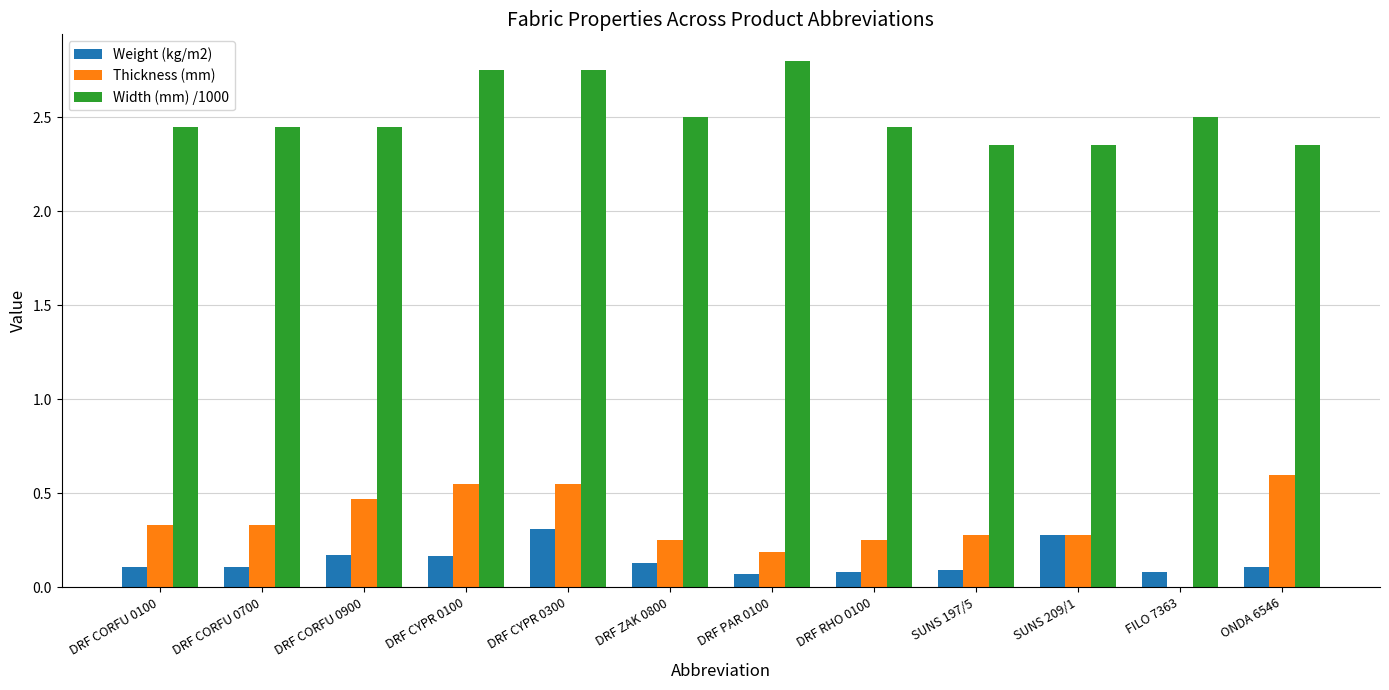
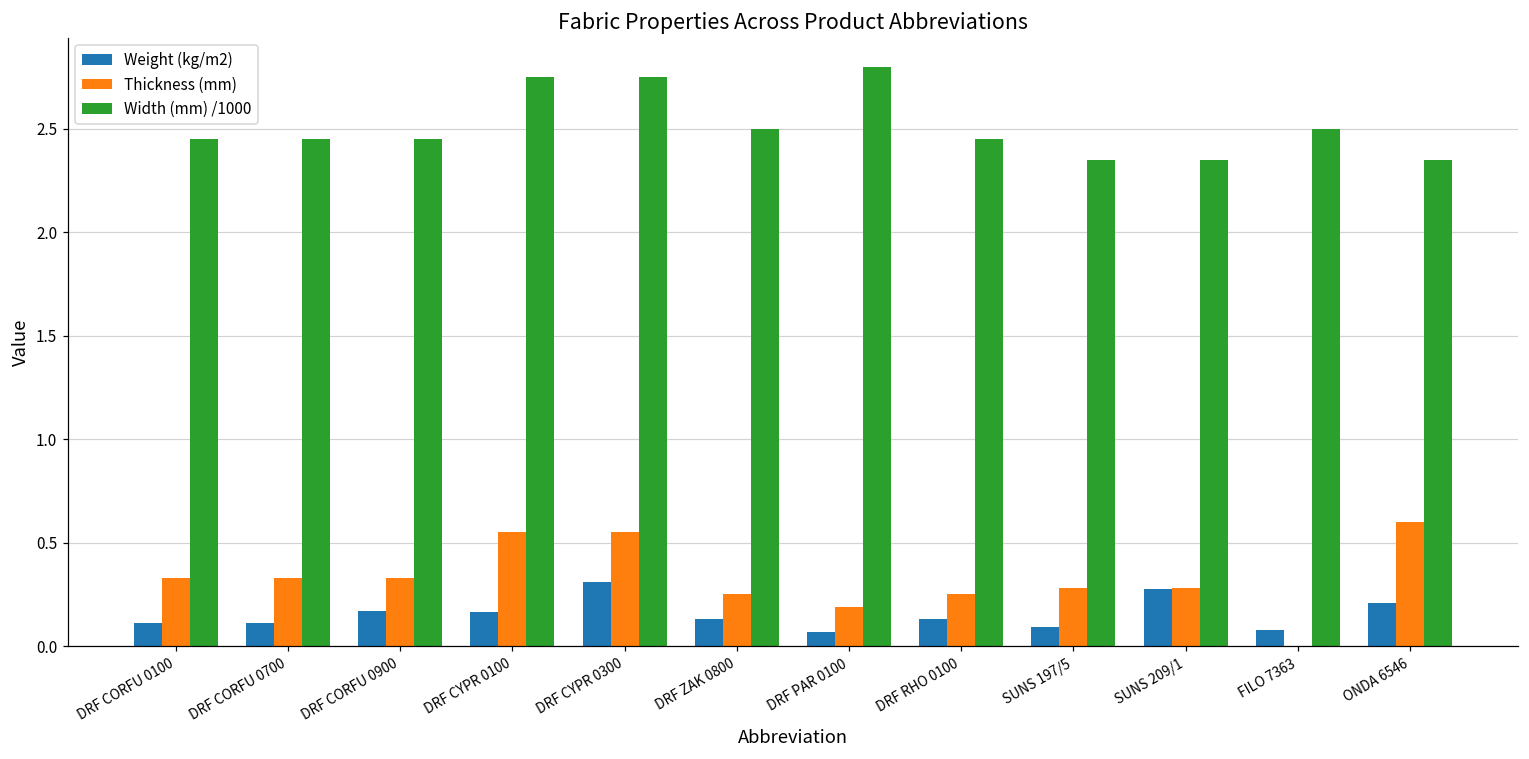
Thickness (mm), DRF CORFU 0900: 0.47 -> 0.33
Weight (kg/m2), DRF RHO 0100: 0.08 -> 0.13
Weight (kg/m2), ONDA 6546: 0.11 -> 0.21
